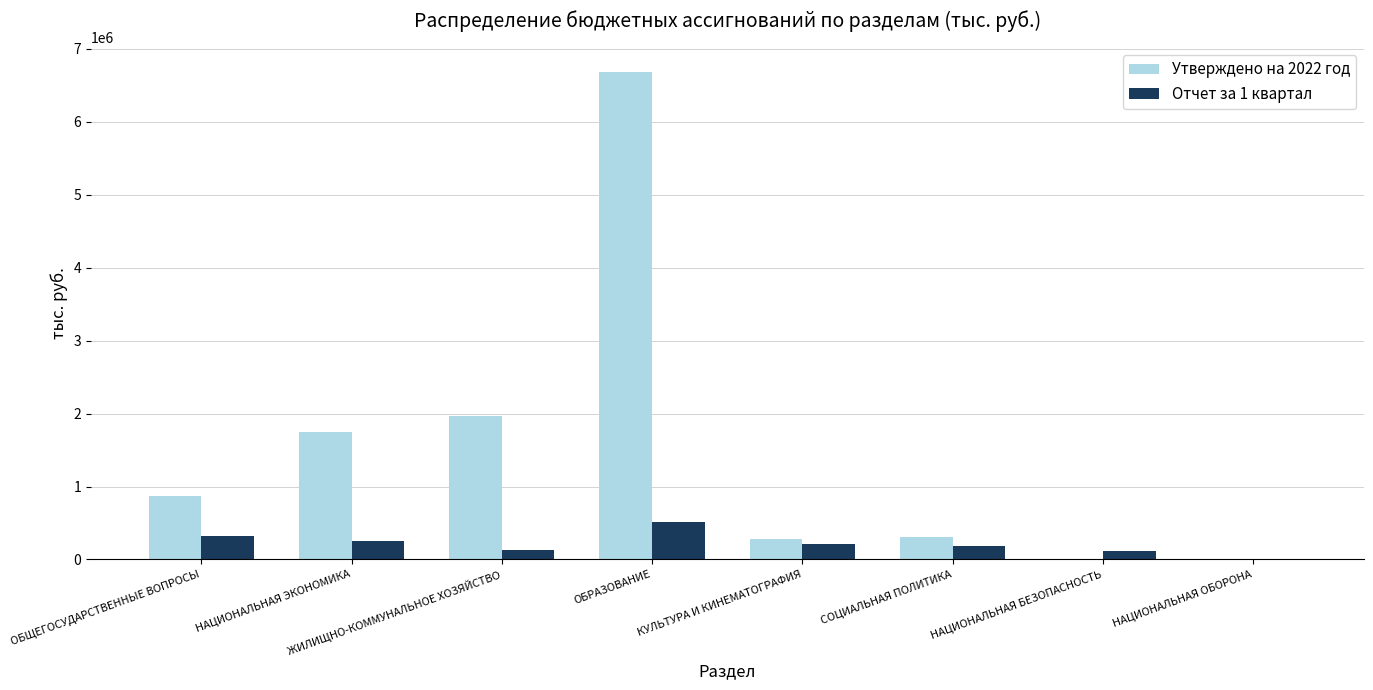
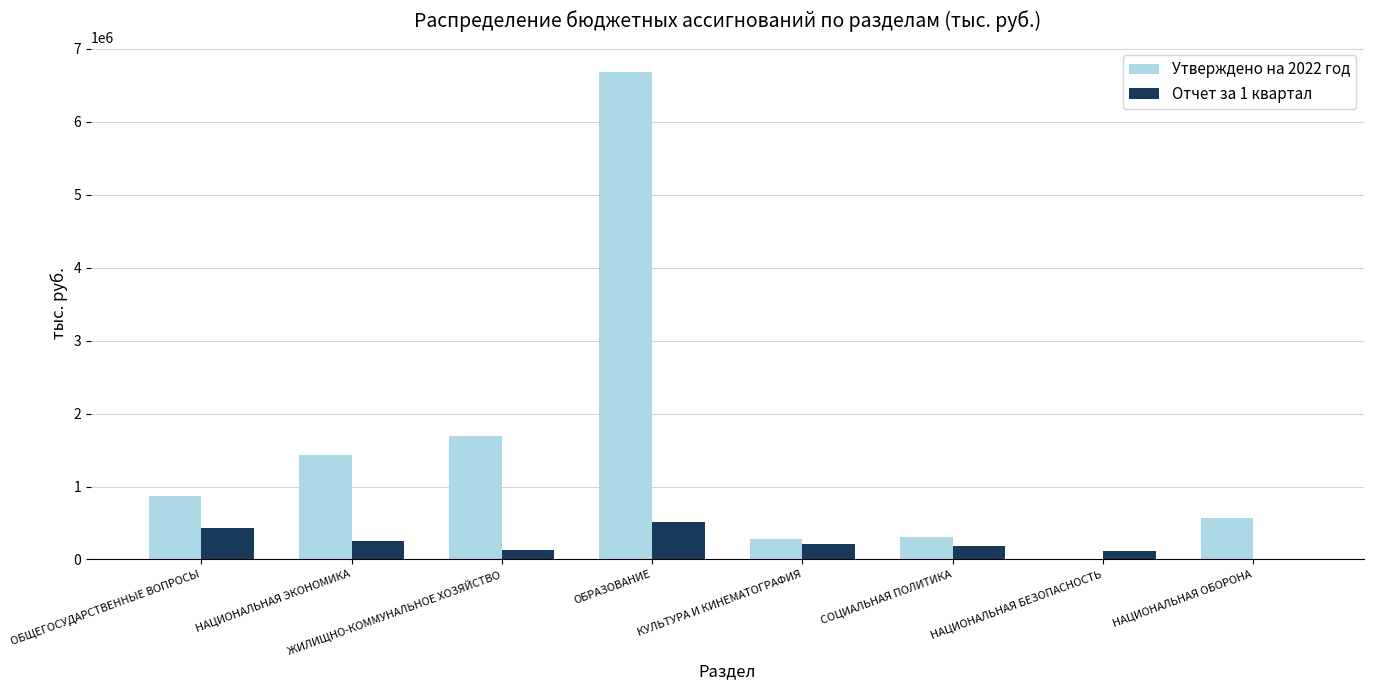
Отчет за 1 квартал, ОБЩЕГОСУДАРСТВЕННЫЕ ВОПРОСЫ: 300000 -> 400000
Утверждено на 2022 год, НАЦИОНАЛЬНАЯ ЭКОНОМИКА: 1700000 -> 1400000
Утверждено на 2022 год, ЖИЛИЩНО-КОММУНАЛЬНОЕ ХОЗЯЙСТВО: 2000000 -> 1700000
Утверждено на 2022 год, НАЦИОНАЛЬНАЯ ОБОРОНА: 0 -> 600000
